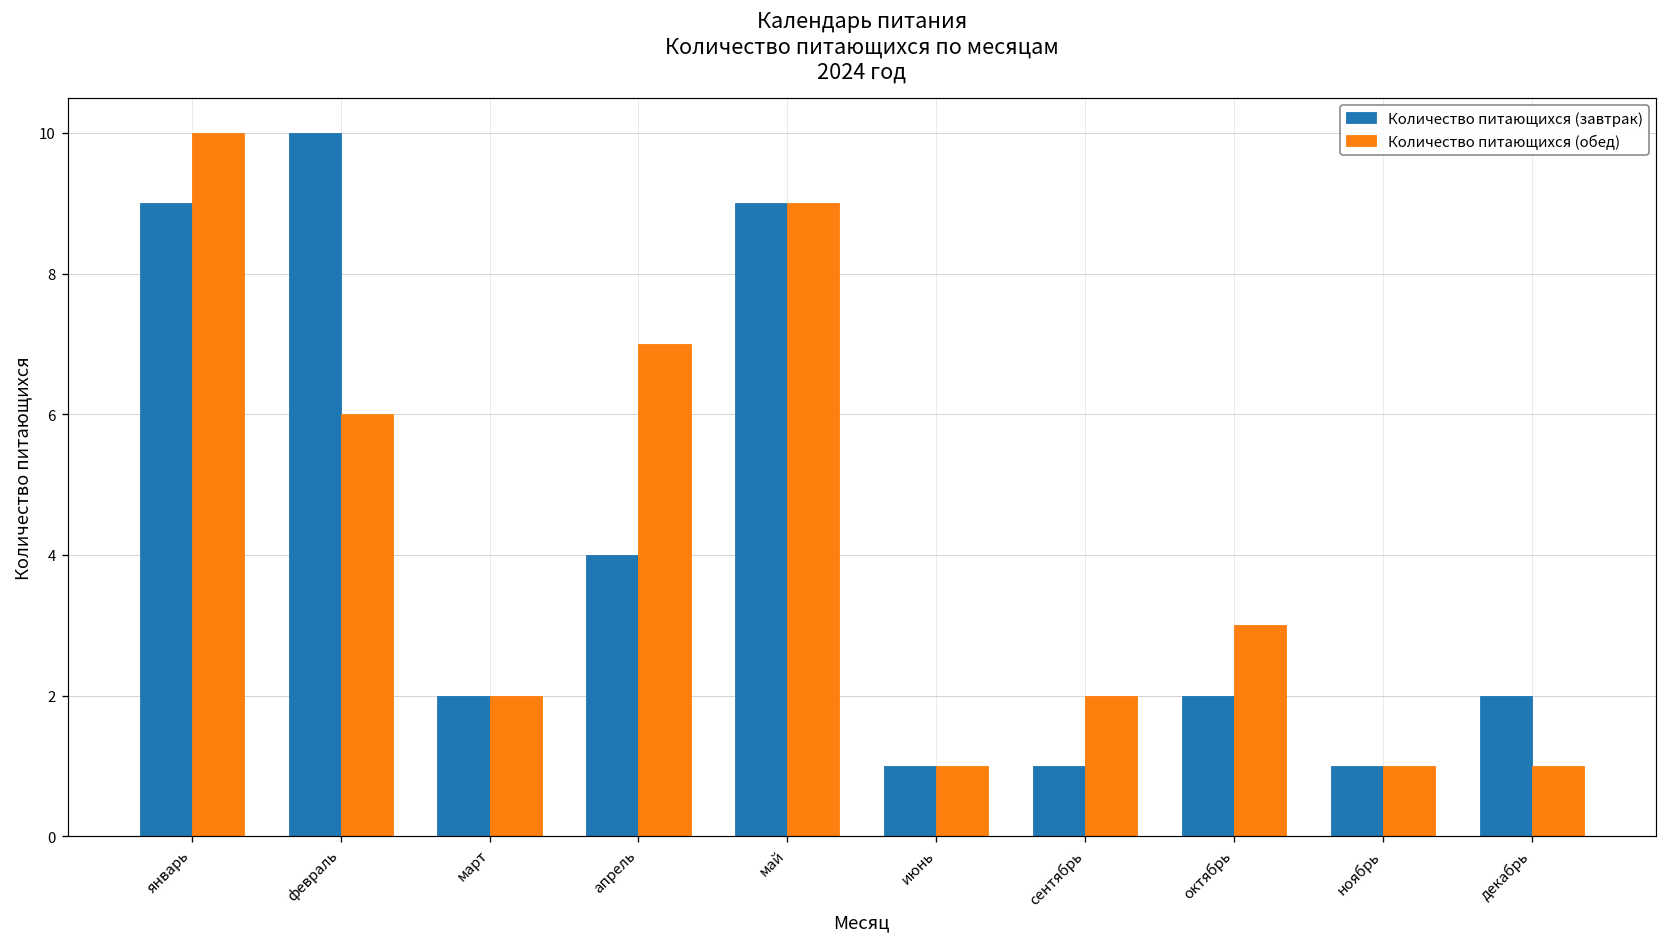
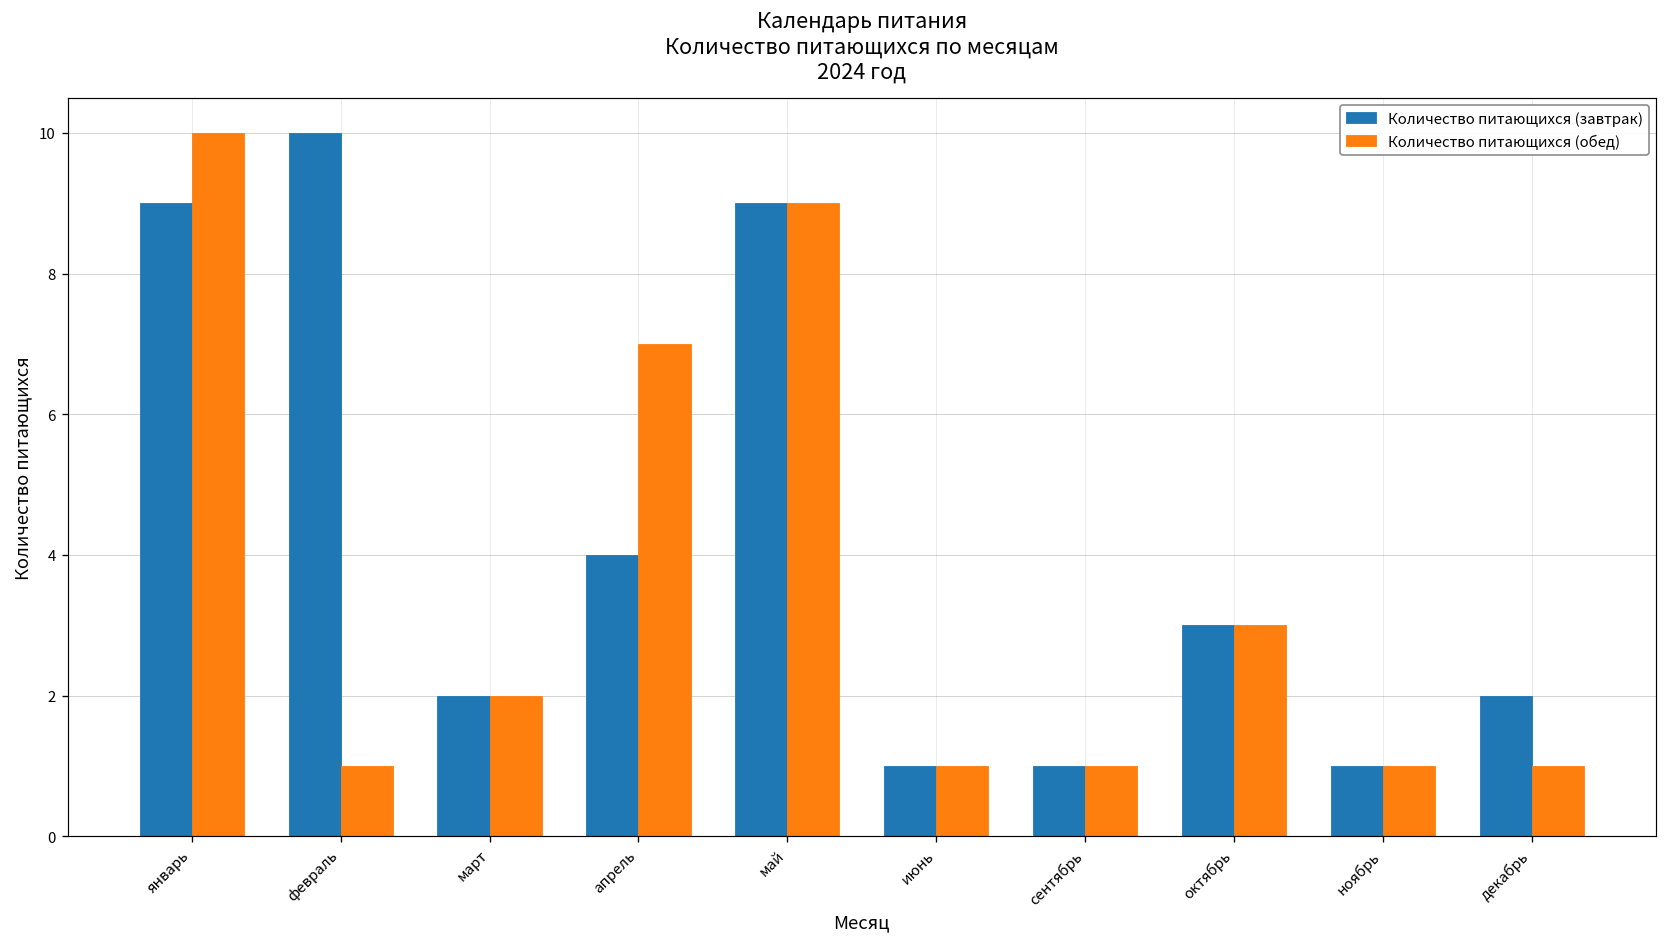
Количество питающихся (обед), февраль: 6 -> 1
Количество питающихся (обед), сентябрь: 2 -> 1
Количество питающихся (завтрак), октябрь: 2 -> 3
